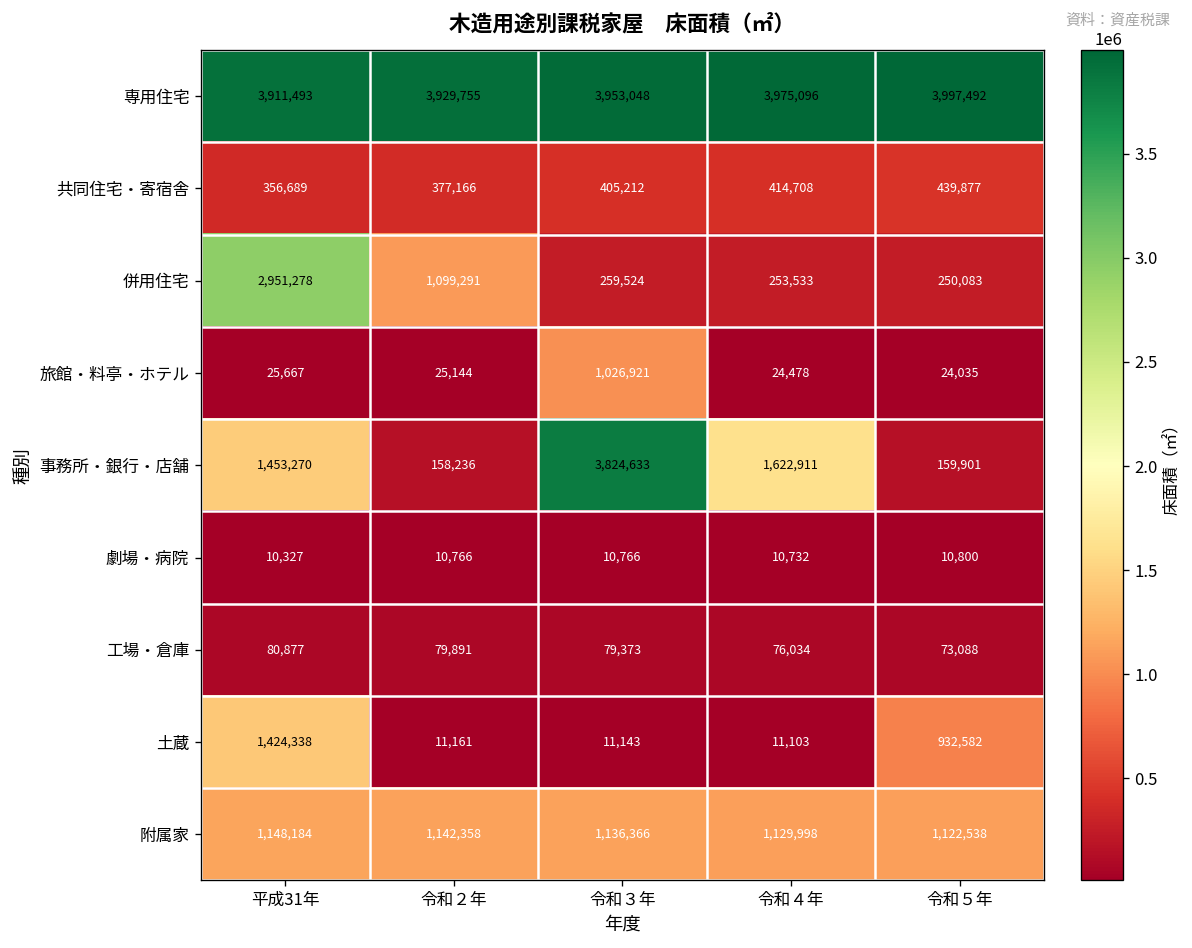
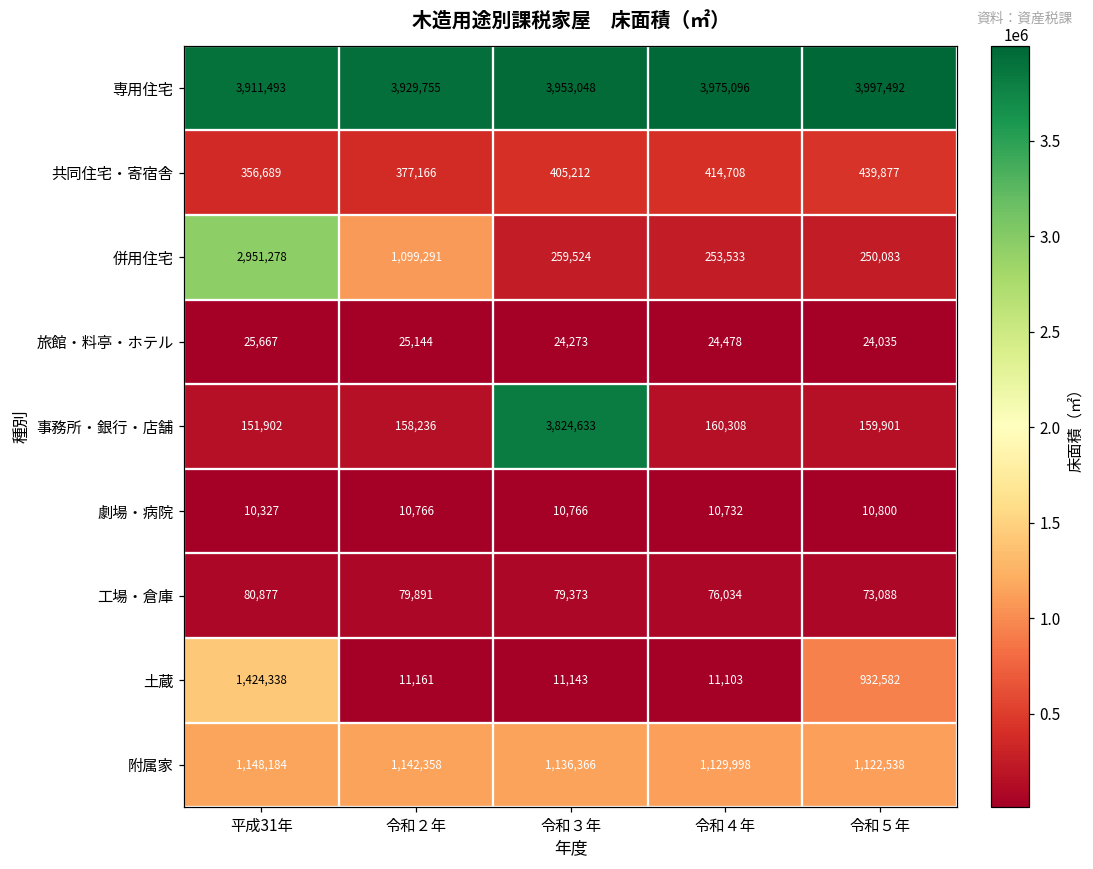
旅館・料亭・ホテル, 令和３年: 1,026,921 -> 24,273
事務所・銀行・店舗, 平成31年: 1,453,270 -> 151,902
事務所・銀行・店舗, 令和４年: 1,622,911 -> 160,308
